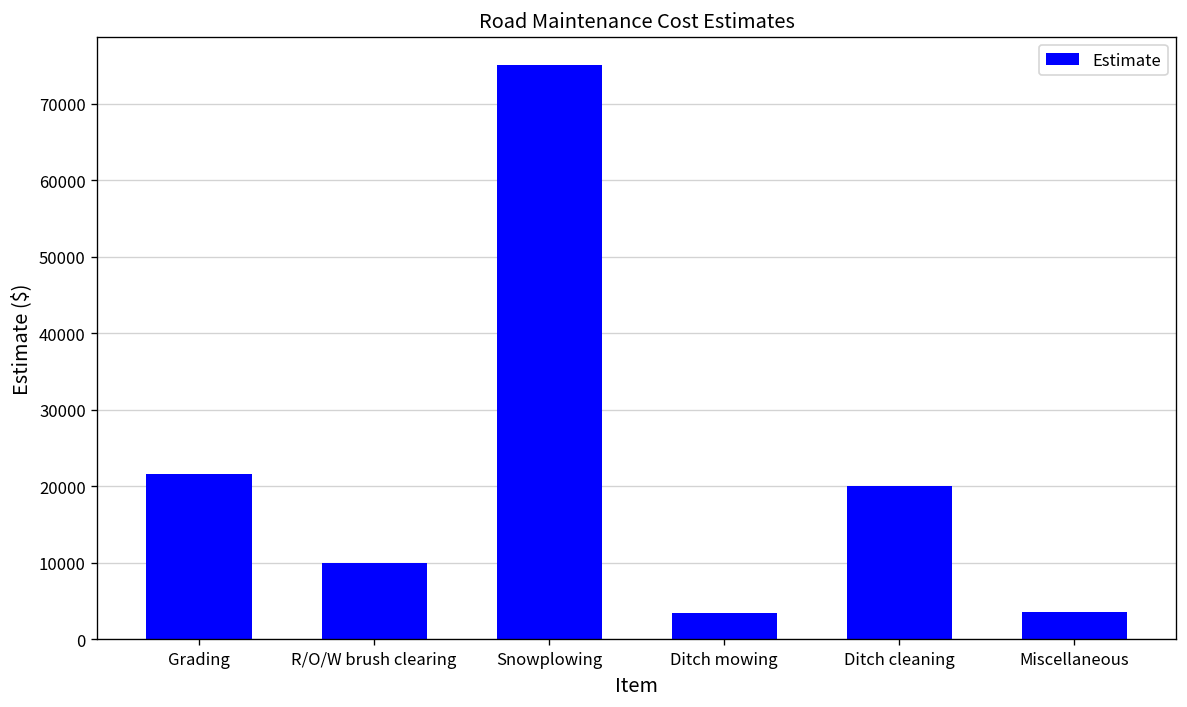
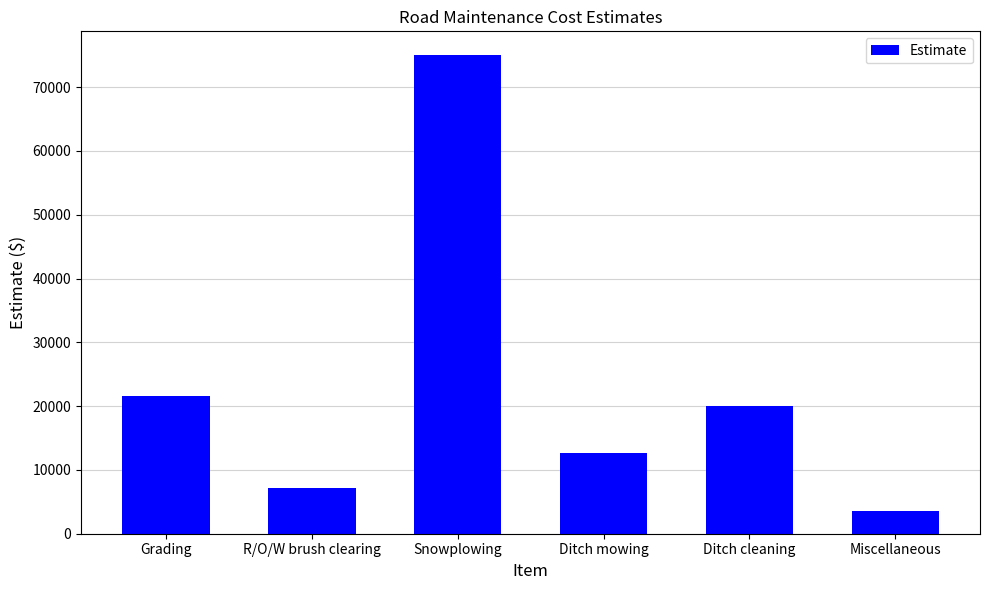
R/O/W brush clearing: 10000 -> 7000
Ditch mowing: 4000 -> 13000
